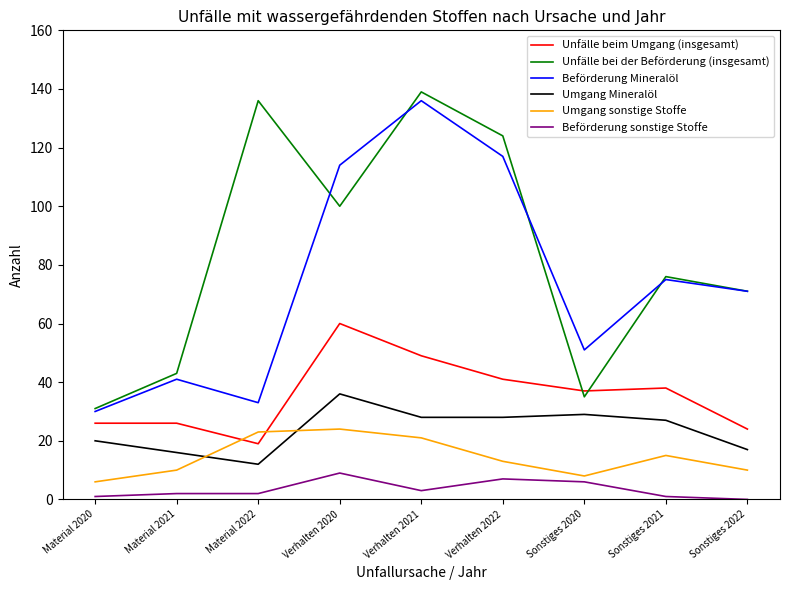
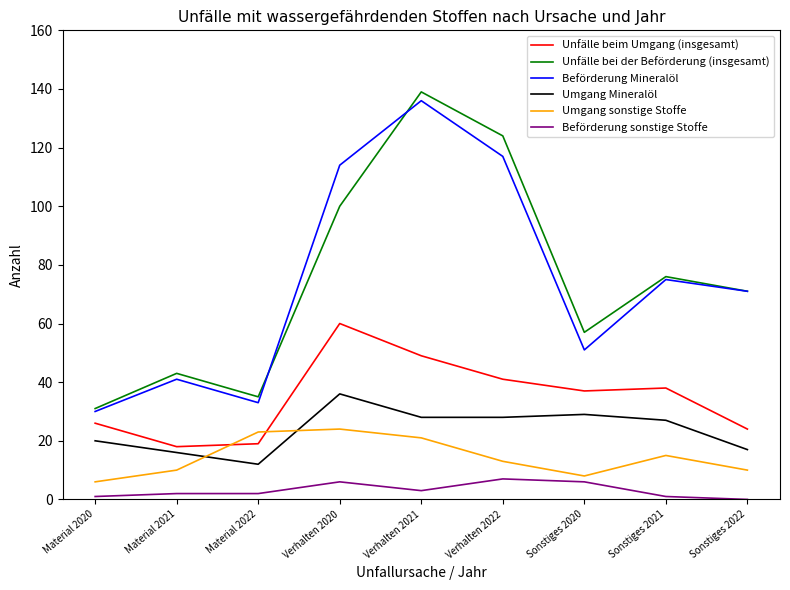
Unfälle beim Umgang (insgesamt), Material 2021: 26 -> 18
Unfälle bei der Beförderung (insgesamt), Material 2022: 136 -> 35
Beförderung sonstige Stoffe, Verhalten 2020: 9 -> 6
Unfälle bei der Beförderung (insgesamt), Sonstiges 2020: 35 -> 57
